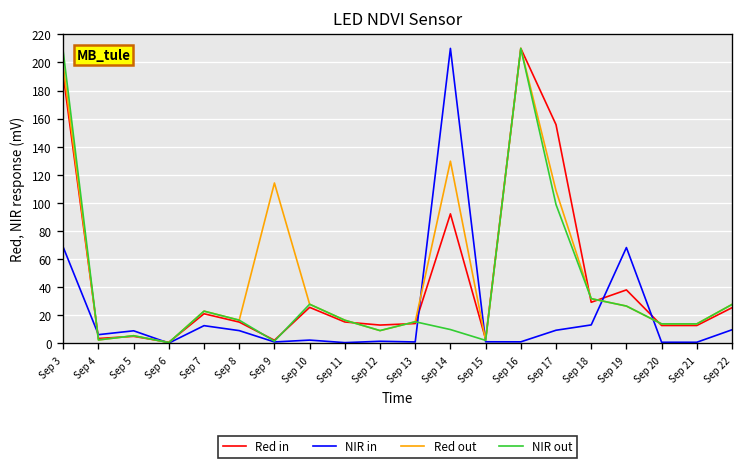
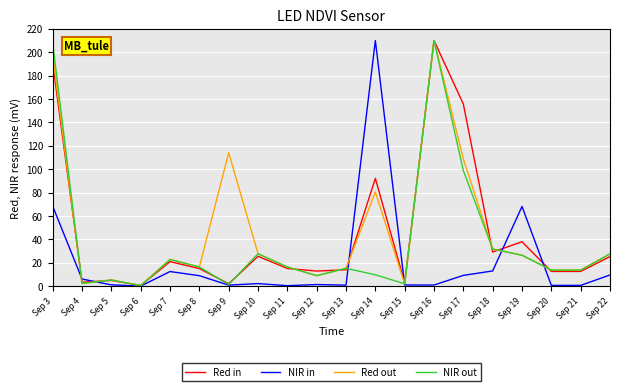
NIR in, Sep 5: 9 -> 1
Red out, Sep 14: 130 -> 81
